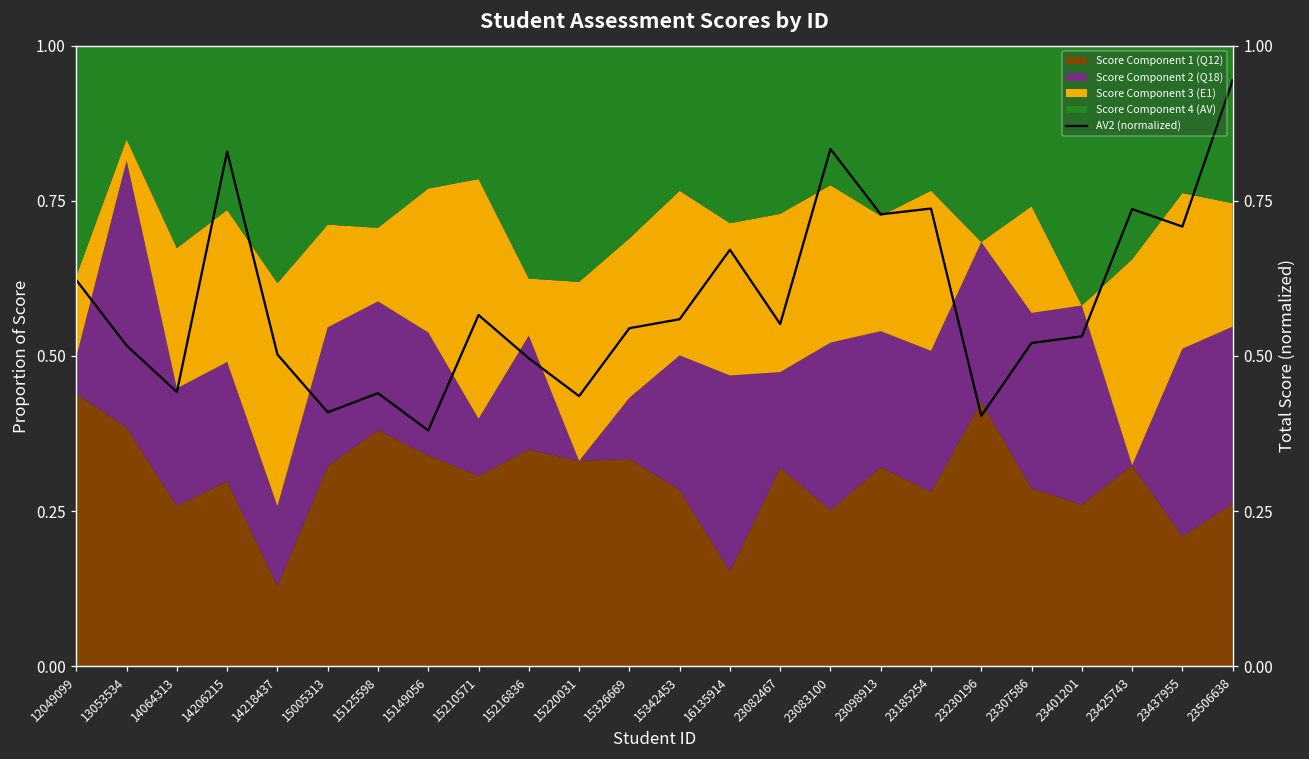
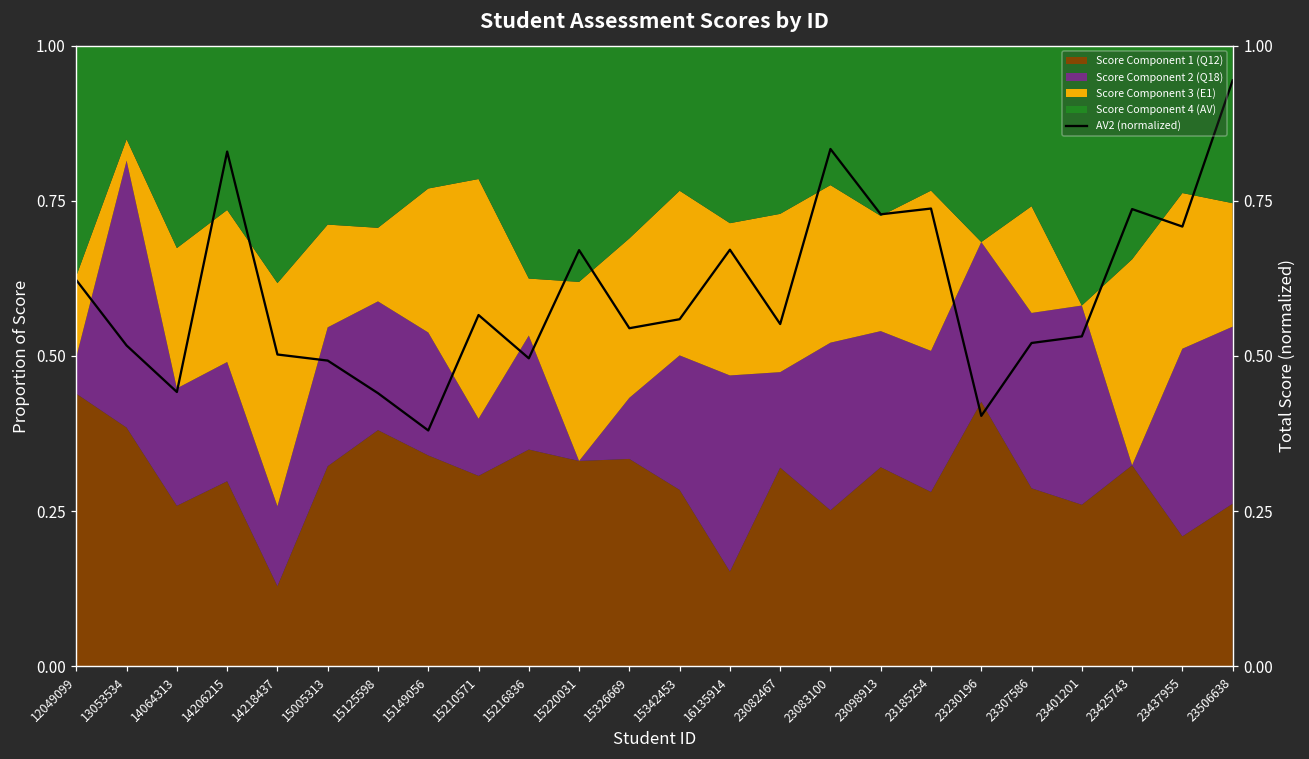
AV2 (normalized), 15005313: 0.41 -> 0.49
AV2 (normalized), 15220031: 0.44 -> 0.67
